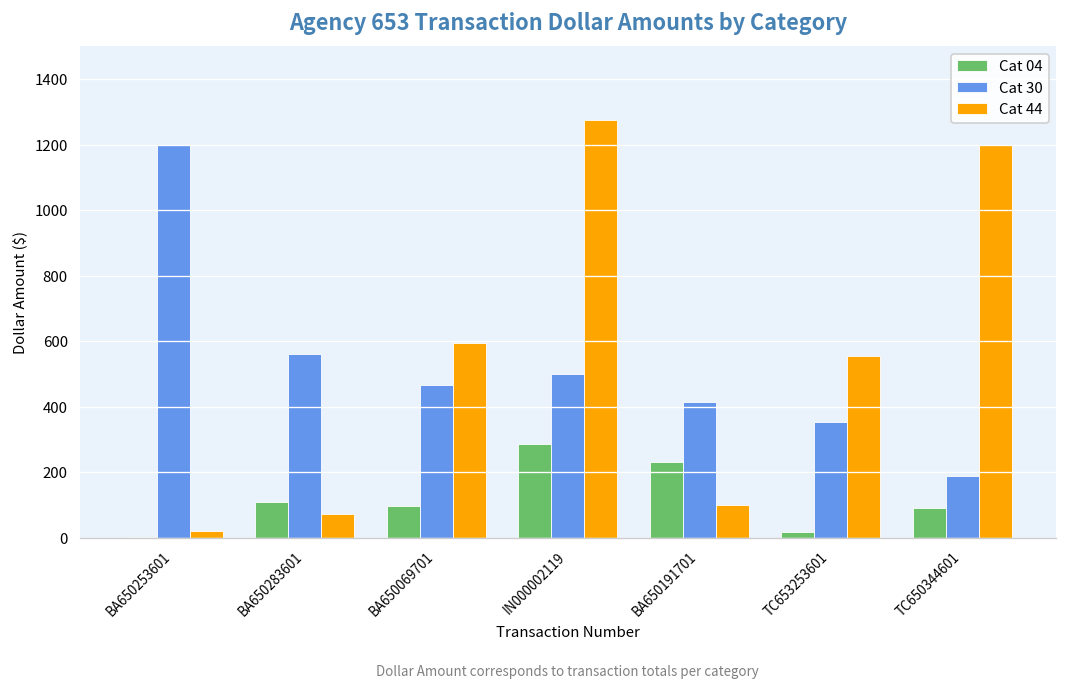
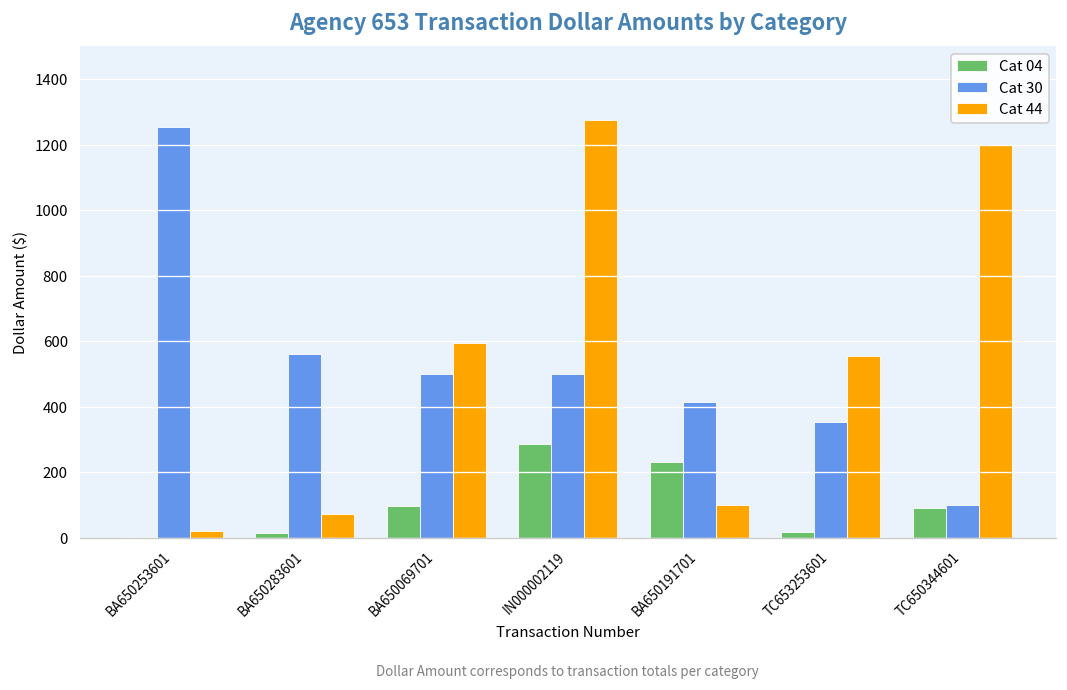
Cat 30, BA650253601: 1200 -> 1250
Cat 04, BA650283601: 110 -> 20
Cat 30, BA650069701: 470 -> 500
Cat 30, TC650344601: 190 -> 100
